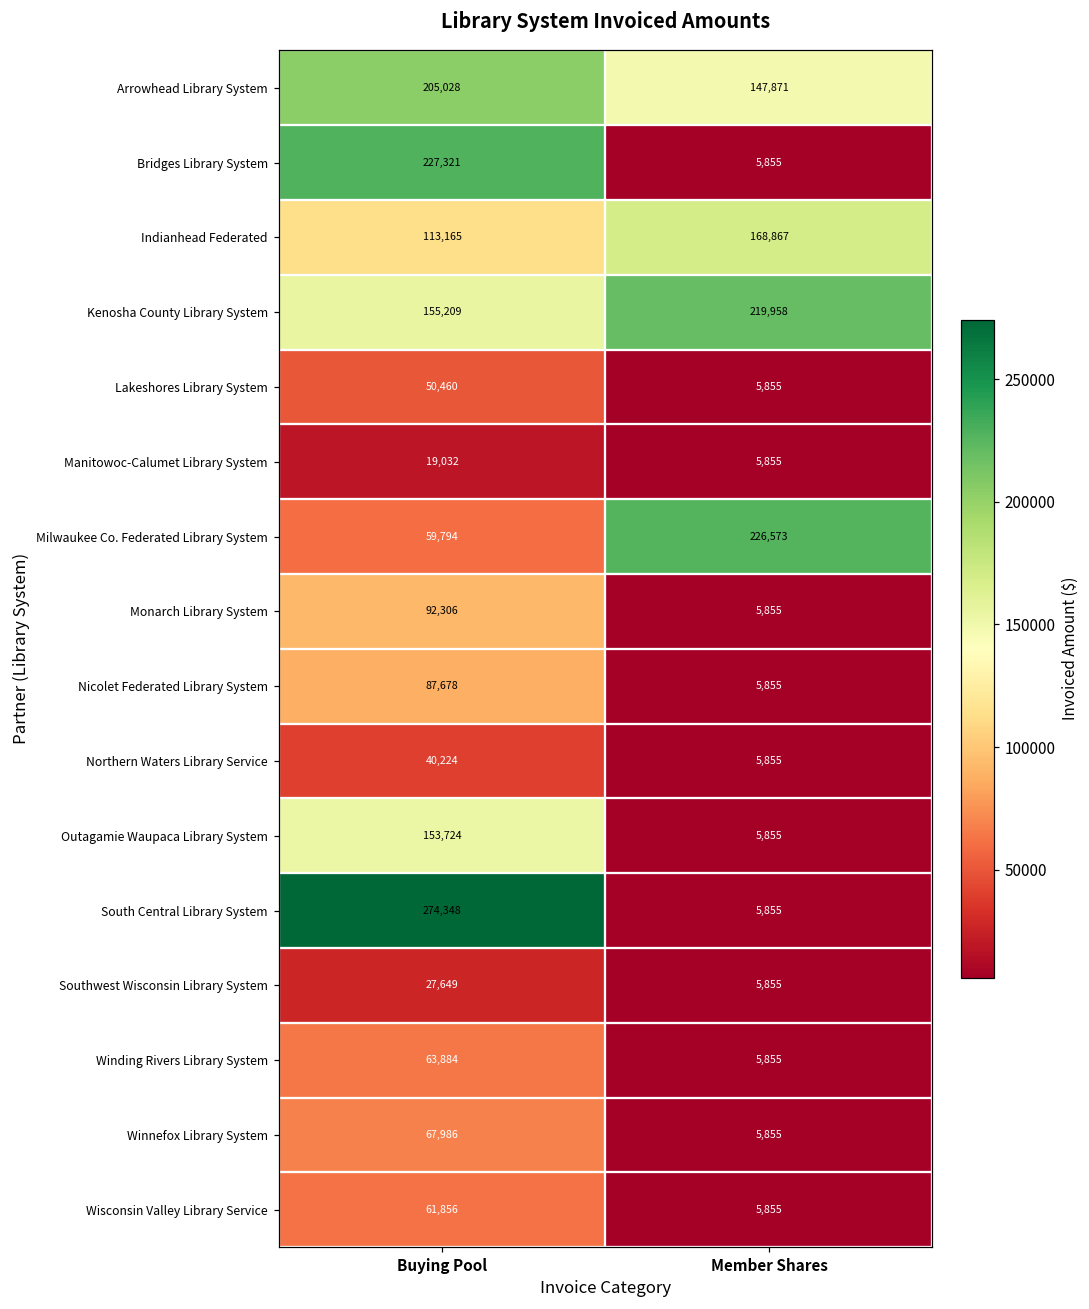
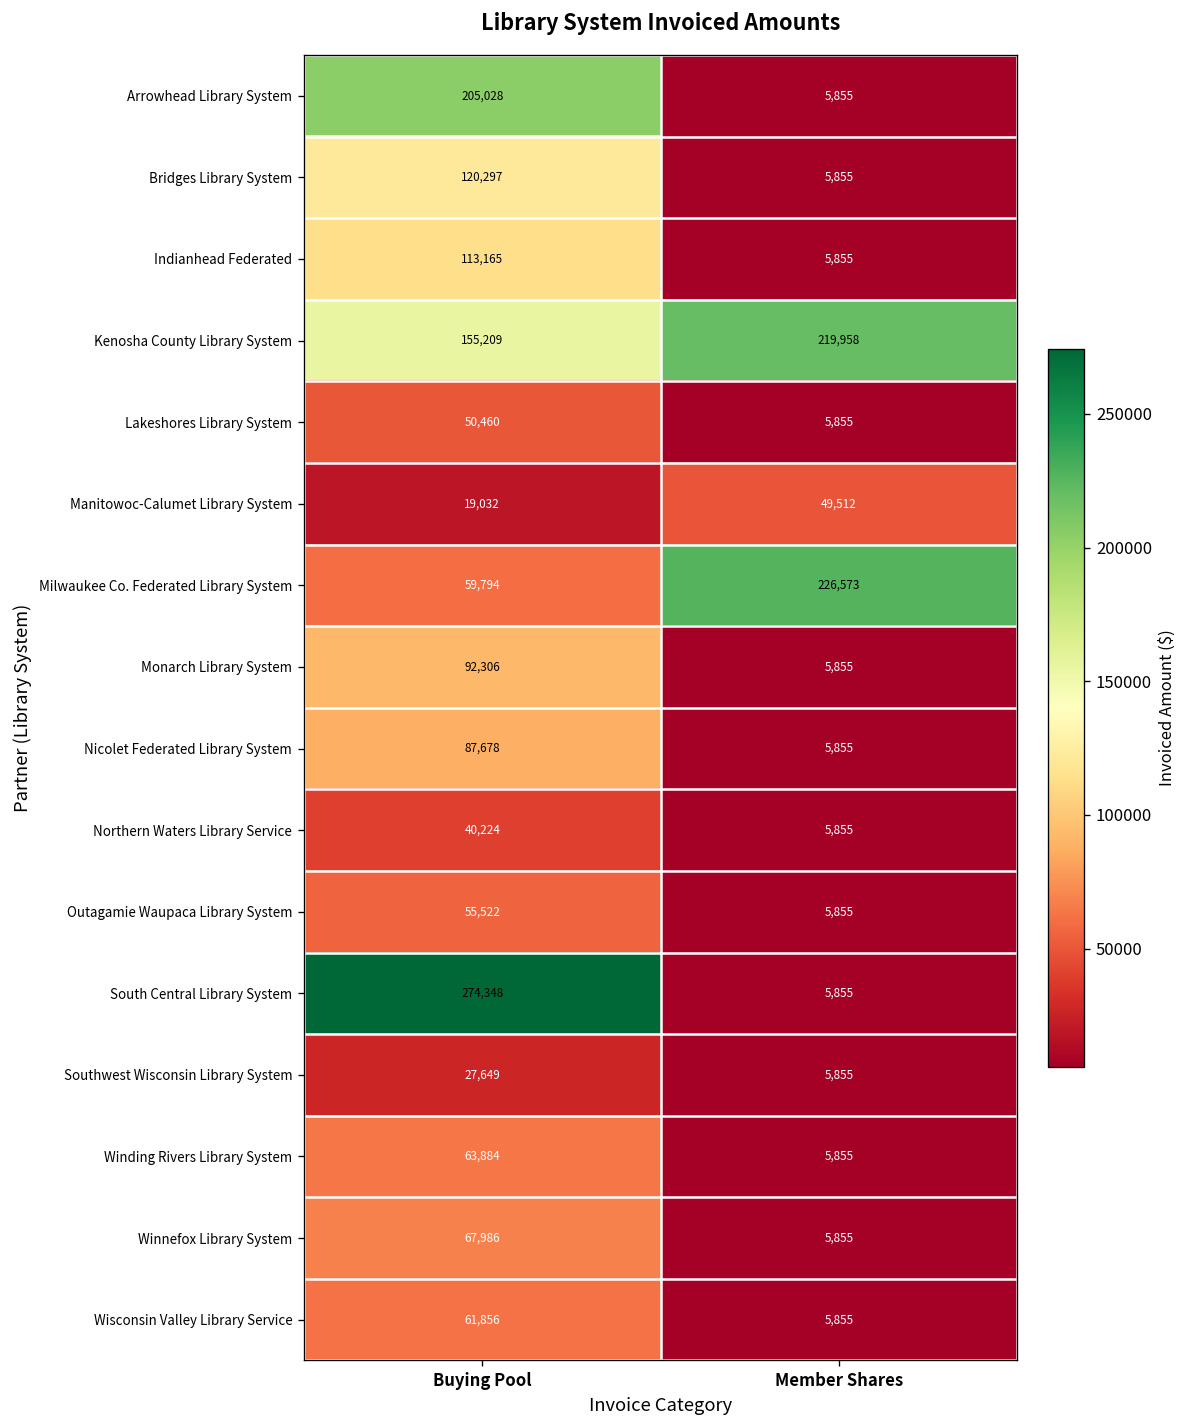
Arrowhead Library System, Member Shares: 147,871 -> 5,855
Bridges Library System, Buying Pool: 227,321 -> 120,297
Indianhead Federated, Member Shares: 168,867 -> 5,855
Manitowoc-Calumet Library System, Member Shares: 5,855 -> 49,512
Outagamie Waupaca Library System, Buying Pool: 153,724 -> 55,522
